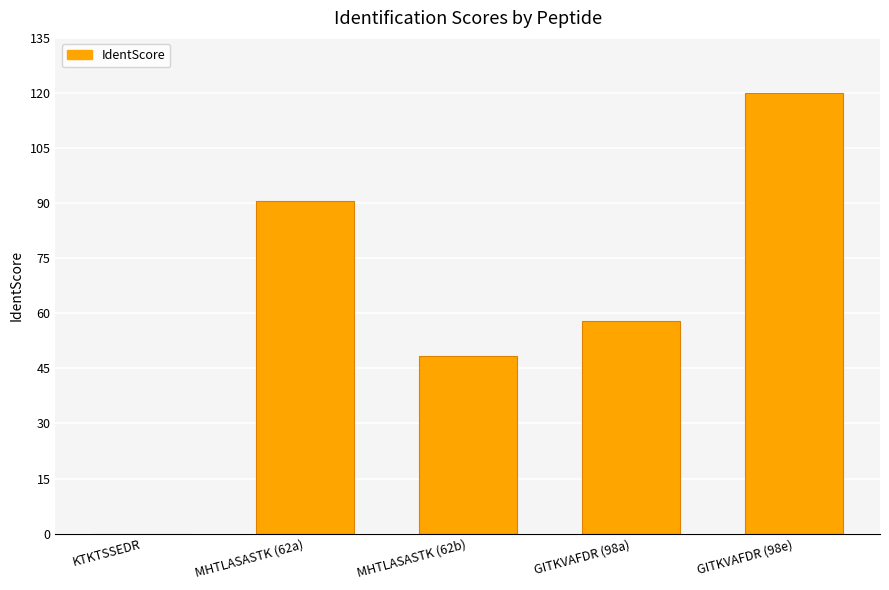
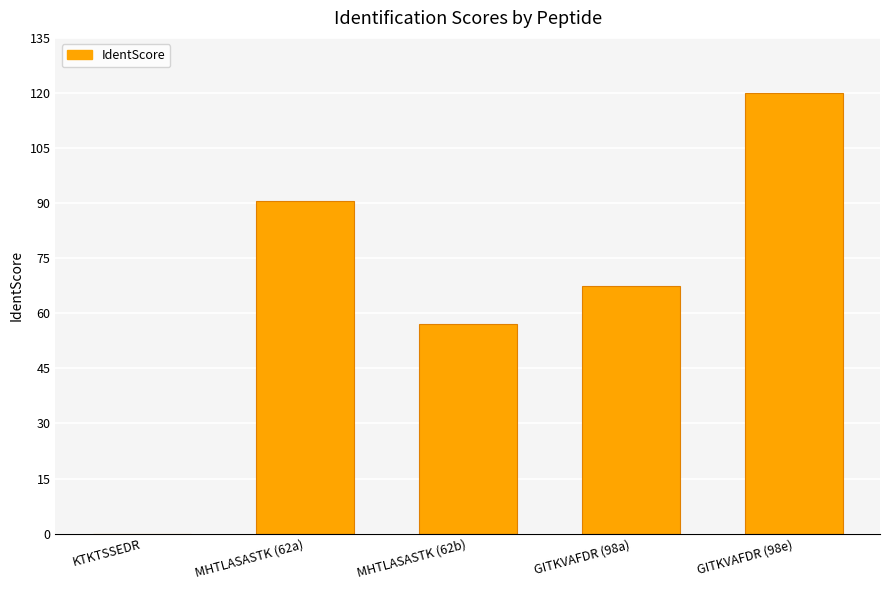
MHTLASASTK (62b): 48 -> 57
GITKVAFDR (98a): 58 -> 67
